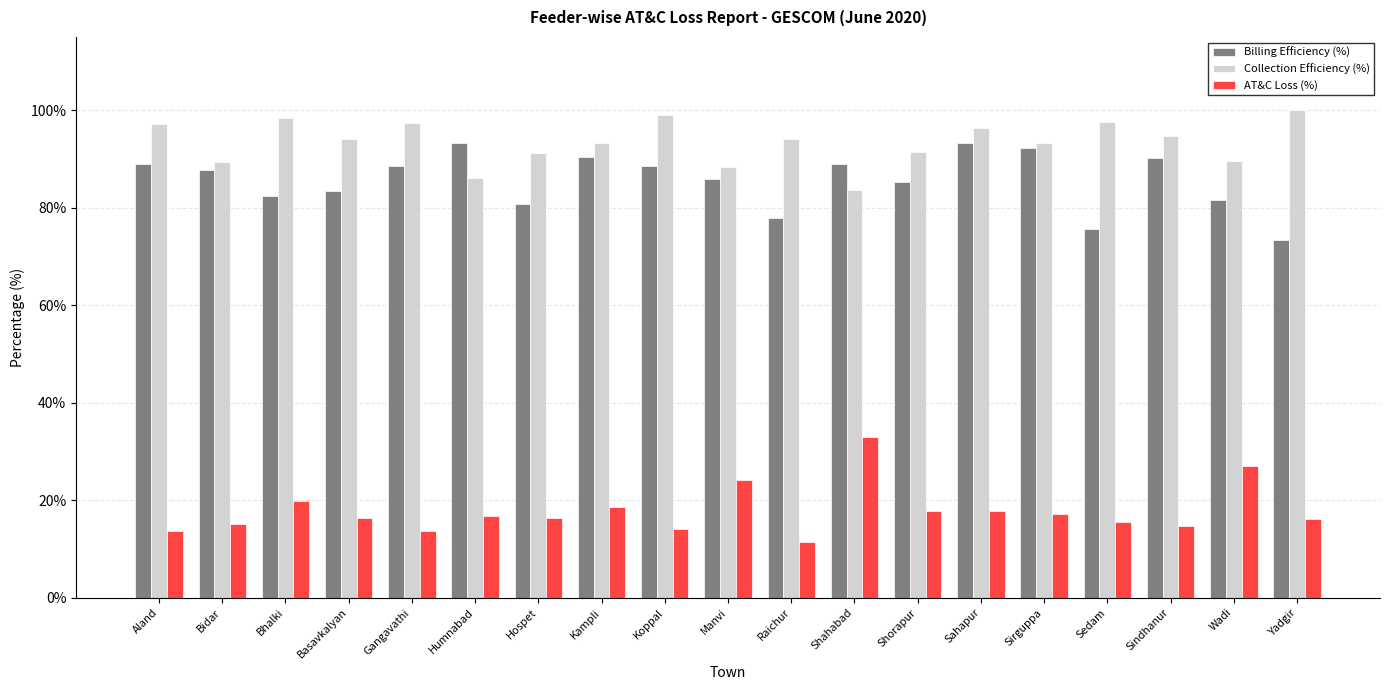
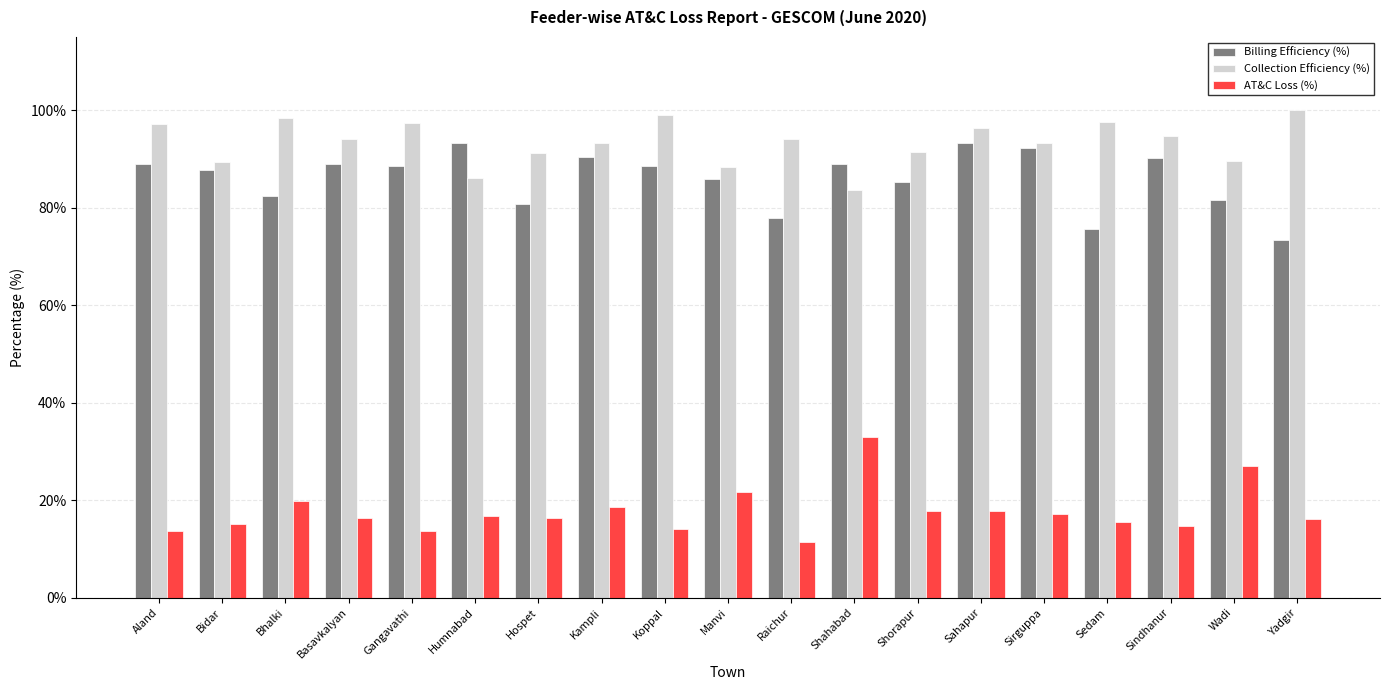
Billing Efficiency (%), Basavkalyan: 83% -> 89%
AT&C Loss (%), Manvi: 24% -> 22%
